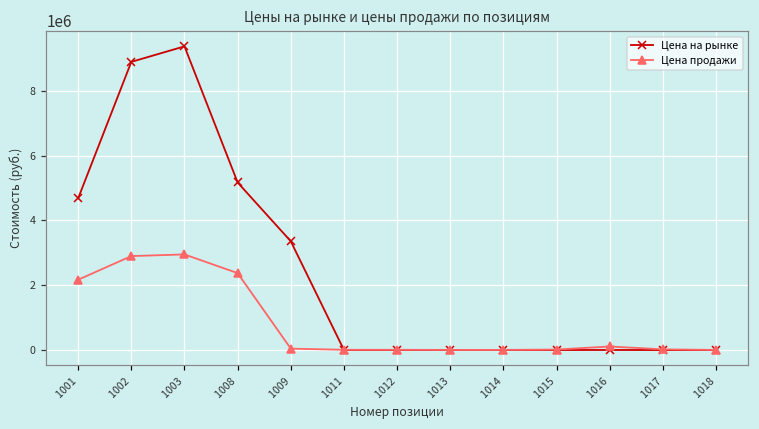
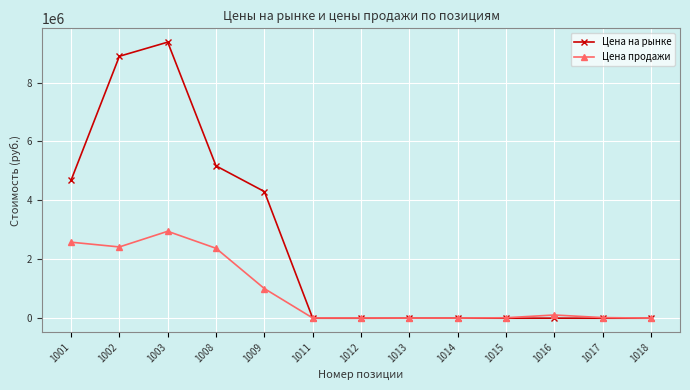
Цена продажи, 1001: 2200000 -> 2600000
Цена продажи, 1002: 2900000 -> 2400000
Цена на рынке, 1009: 3400000 -> 4300000
Цена продажи, 1009: 0 -> 1000000
